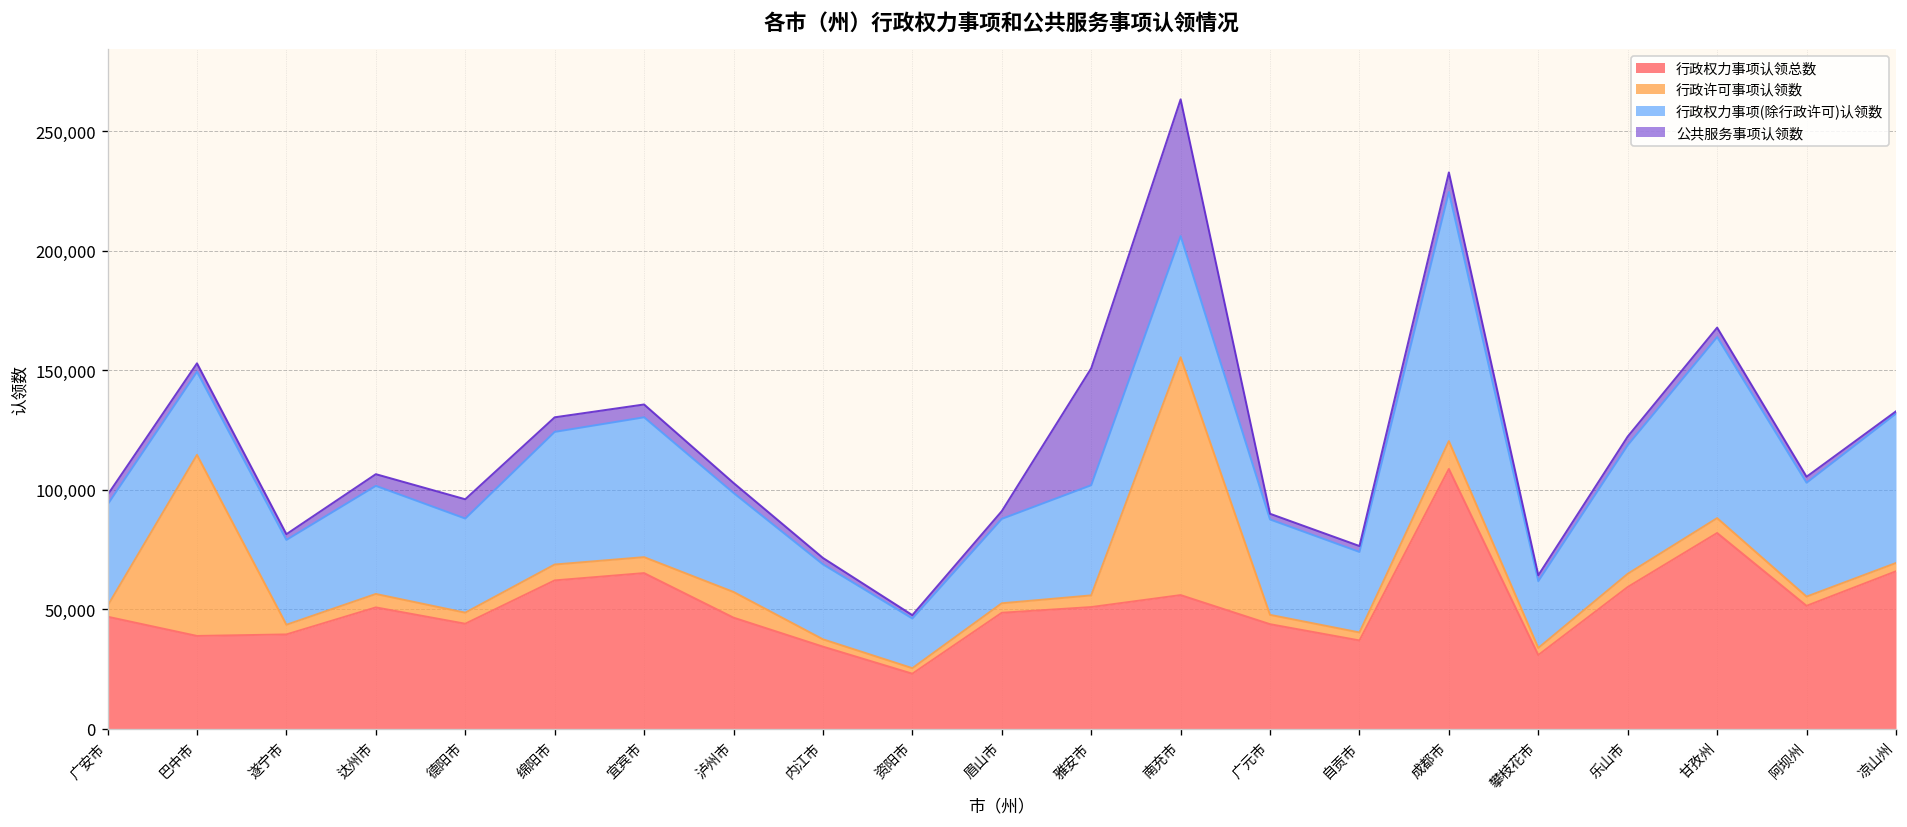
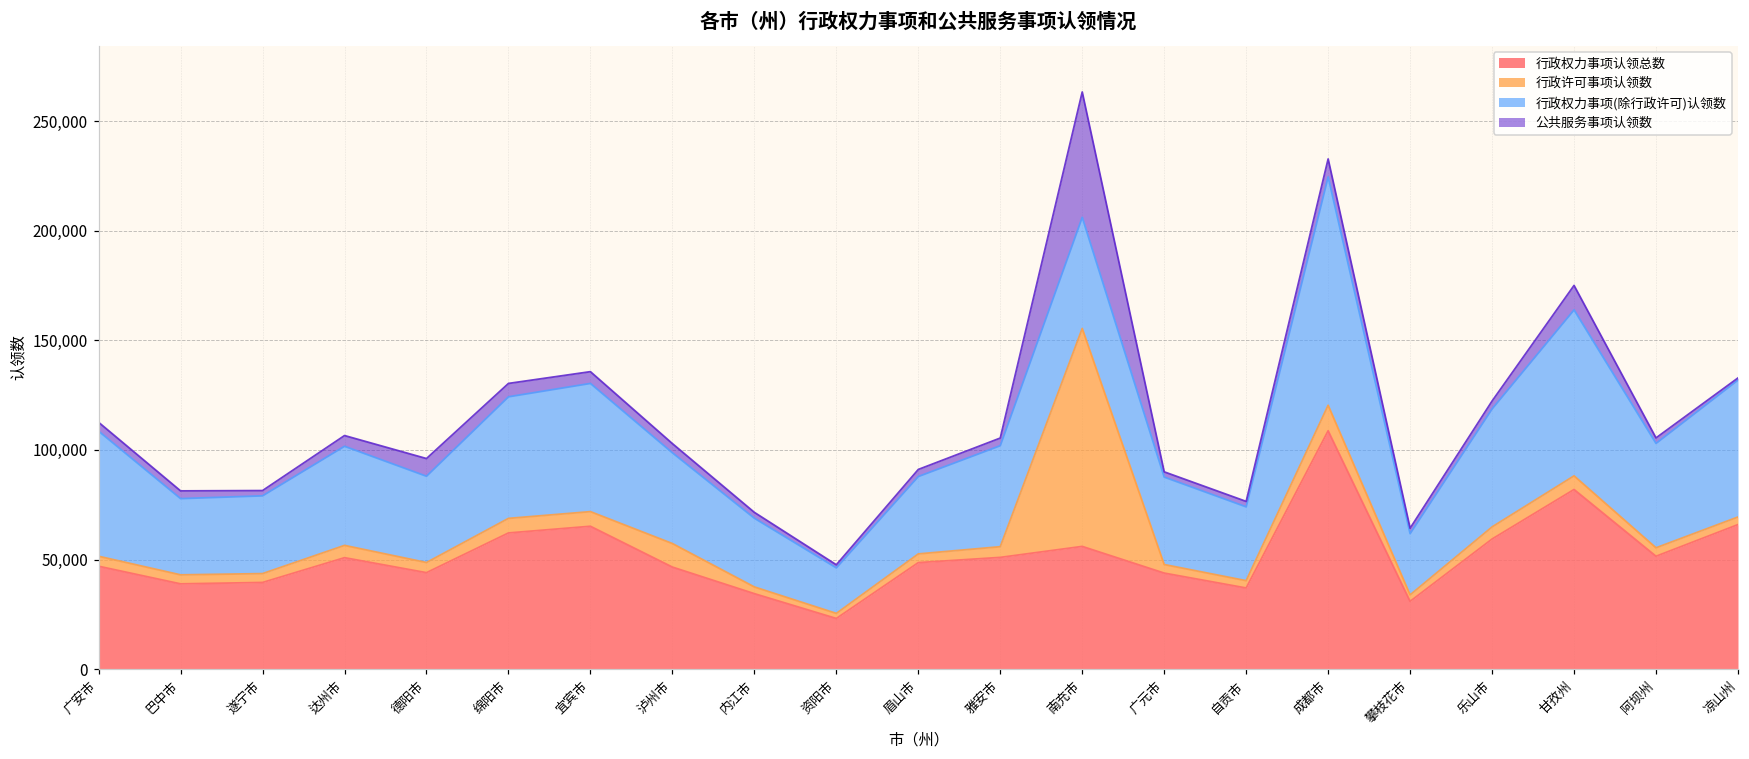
行政权力事项(除行政许可)认领数, 广安市: 42,000 -> 57,000
行政许可事项认领数, 巴中市: 76,000 -> 4,000
公共服务事项认领数, 雅安市: 49,000 -> 3,000
公共服务事项认领数, 甘孜州: 4,000 -> 11,000
